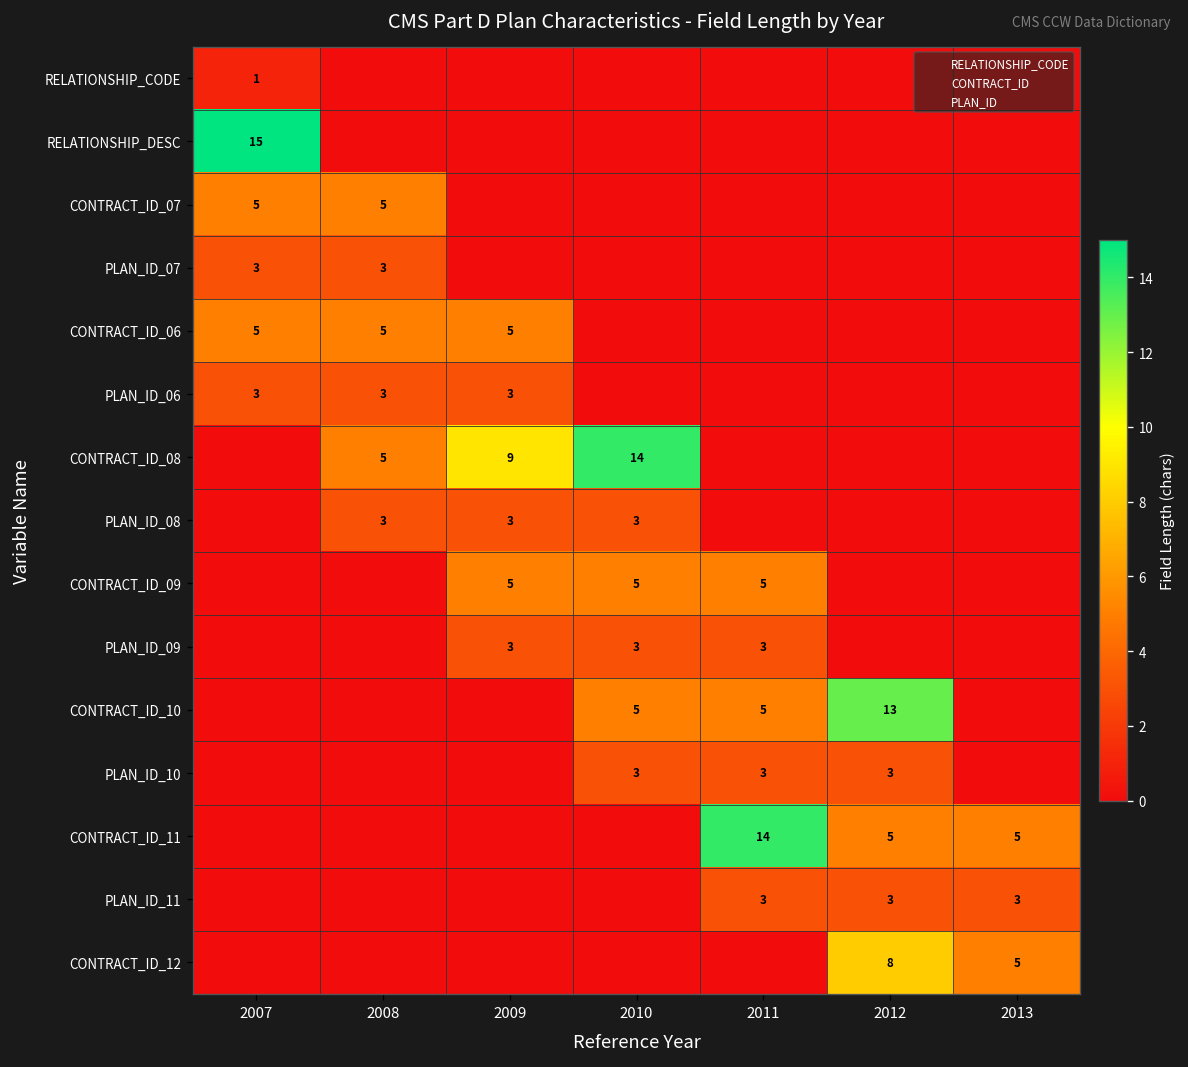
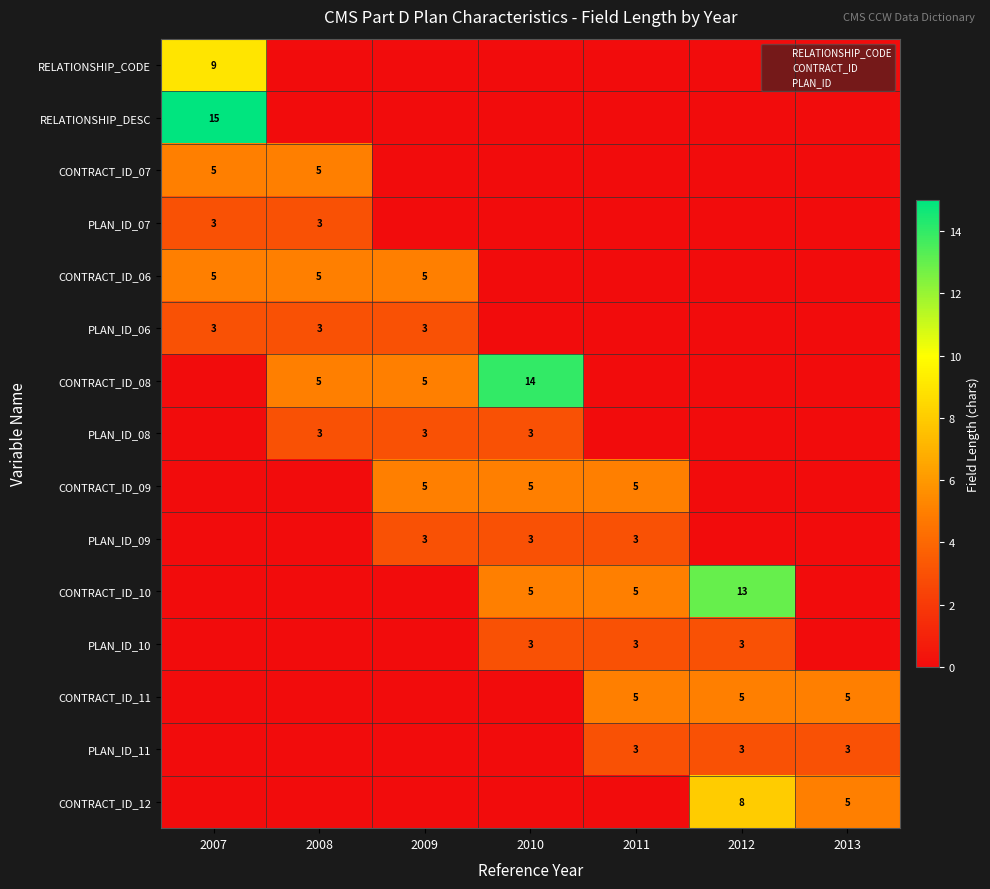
RELATIONSHIP_CODE, 2007: 1 -> 9
CONTRACT_ID_08, 2009: 9 -> 5
CONTRACT_ID_11, 2011: 14 -> 5
